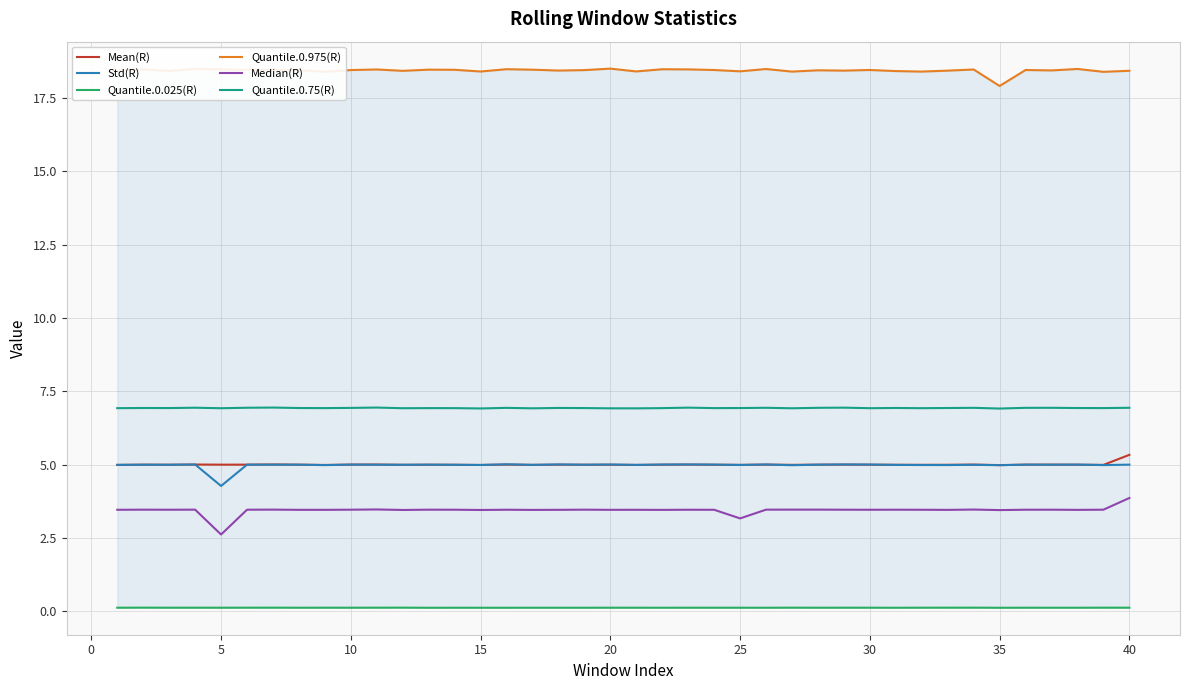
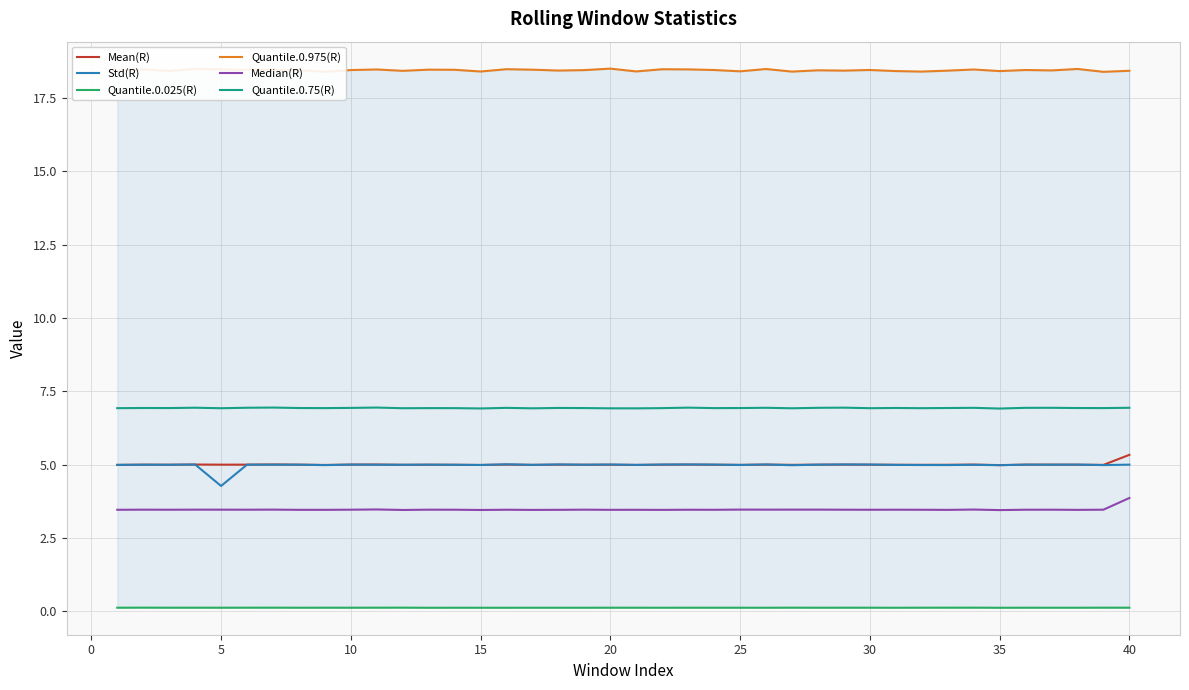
Median(R), 5: 2.6 -> 3.5
Median(R), 25: 3.2 -> 3.5
Quantile.0.975(R), 35: 17.9 -> 18.4
